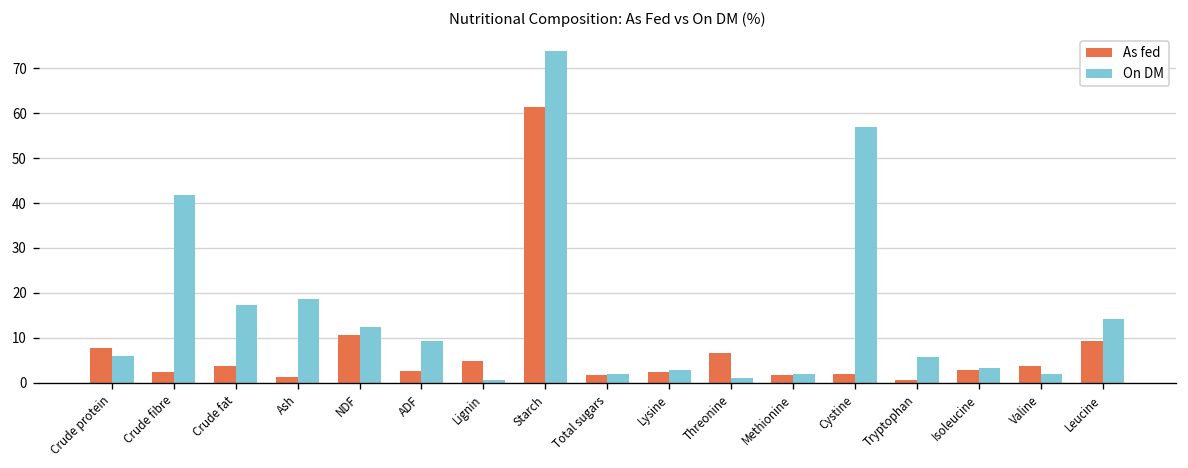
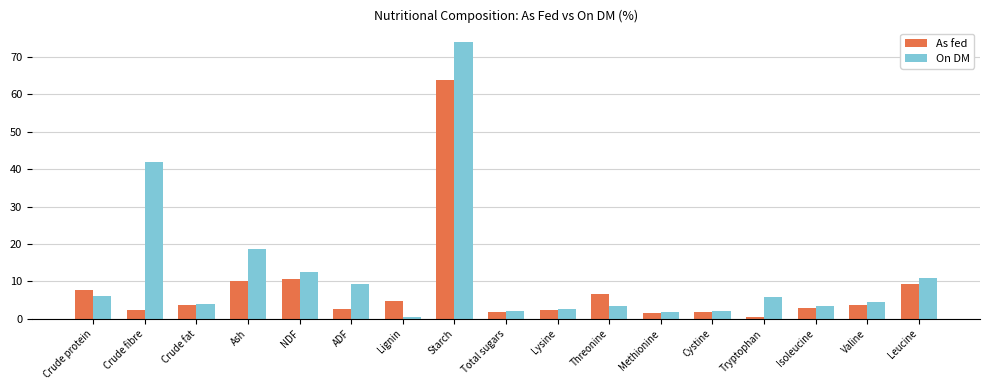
On DM, Crude fat: 17 -> 4
As fed, Ash: 1 -> 10
As fed, Starch: 61 -> 64
On DM, Threonine: 1 -> 3
On DM, Cystine: 57 -> 2
On DM, Valine: 2 -> 4
On DM, Leucine: 14 -> 11
